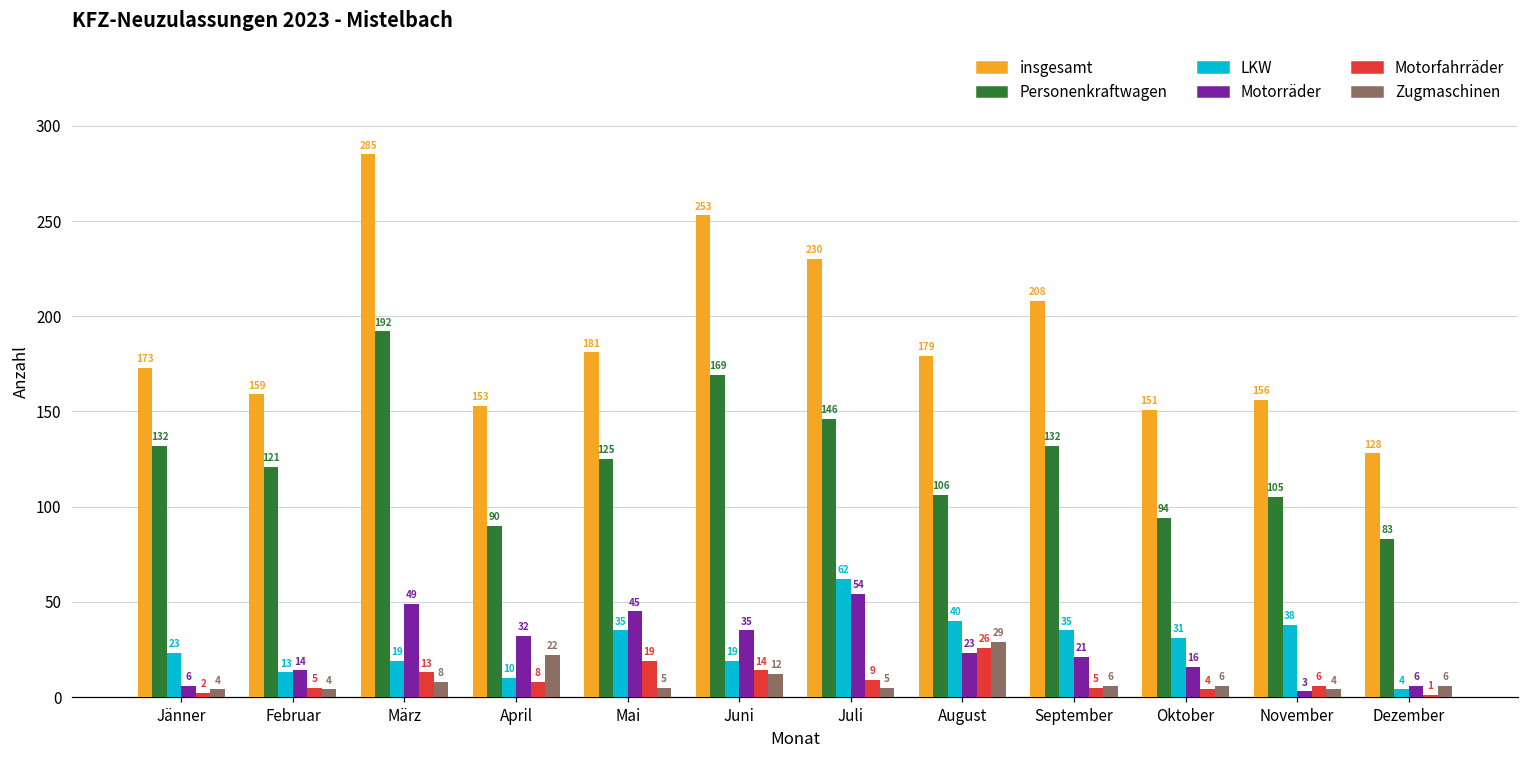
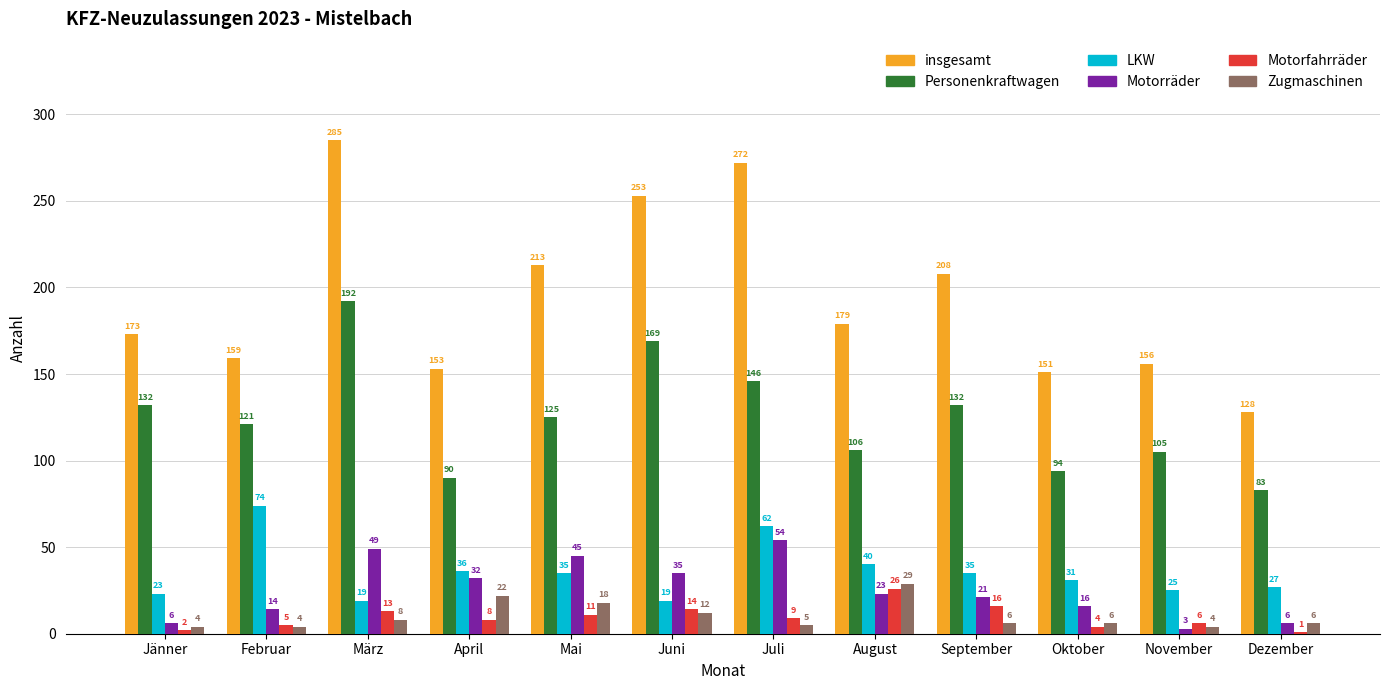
LKW, Februar: 13 -> 74
LKW, April: 10 -> 36
insgesamt, Mai: 181 -> 213
Motorfahrräder, Mai: 19 -> 11
Zugmaschinen, Mai: 5 -> 18
insgesamt, Juli: 230 -> 272
Motorfahrräder, September: 5 -> 16
LKW, November: 38 -> 25
LKW, Dezember: 4 -> 27
